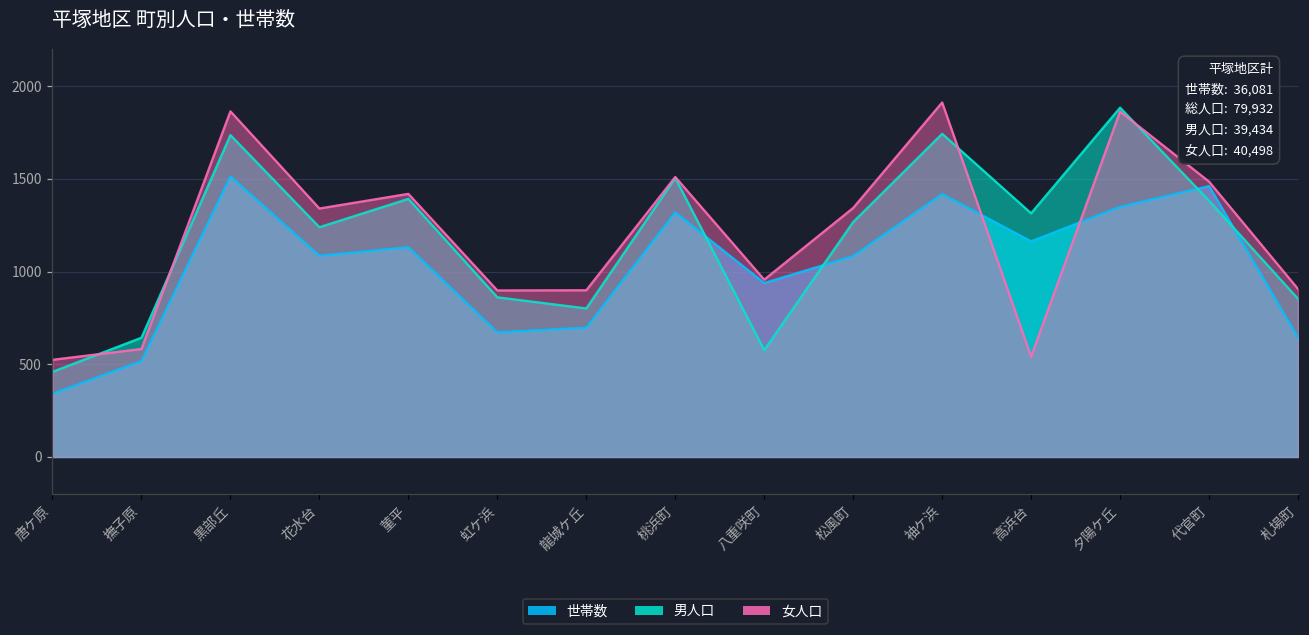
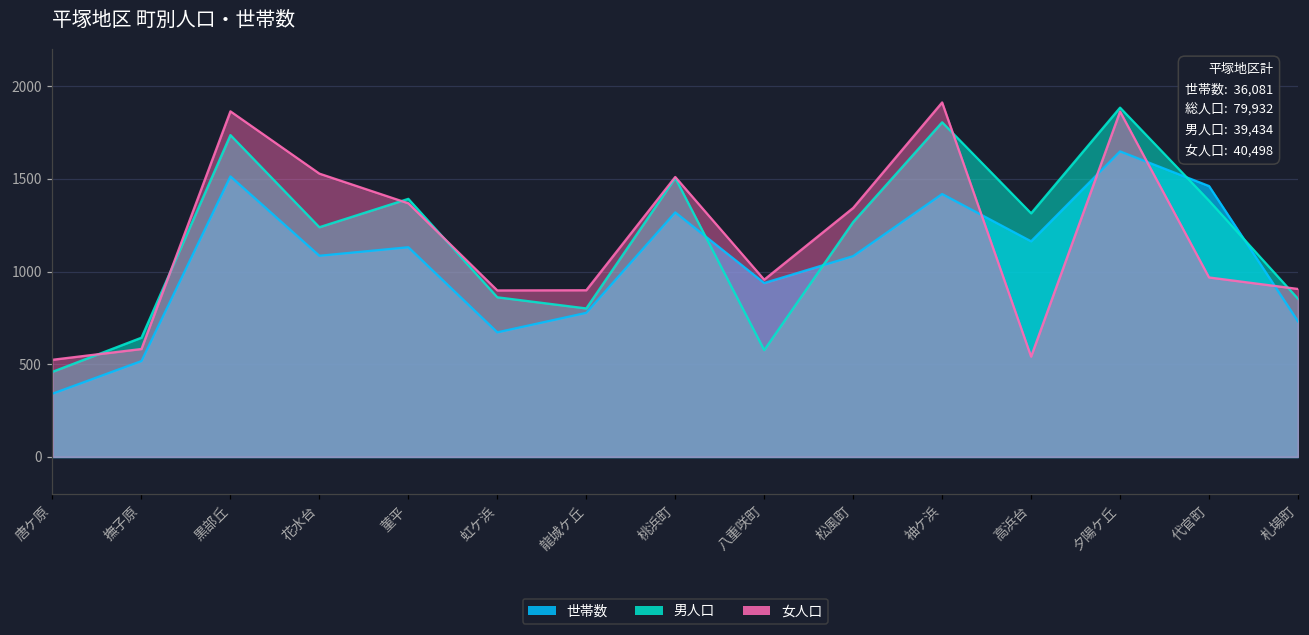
女人口, 花水台: 1340 -> 1530
女人口, 菫平: 1420 -> 1370
世帯数, 龍城ケ丘: 700 -> 780
男人口, 袖ケ浜: 1740 -> 1810
世帯数, 夕陽ケ丘: 1350 -> 1650
女人口, 代官町: 1490 -> 970
世帯数, 札場町: 640 -> 730
